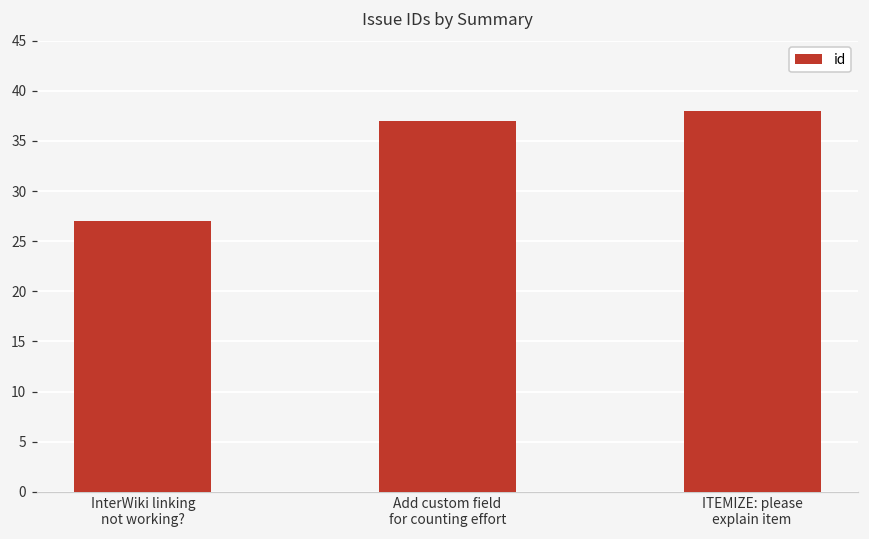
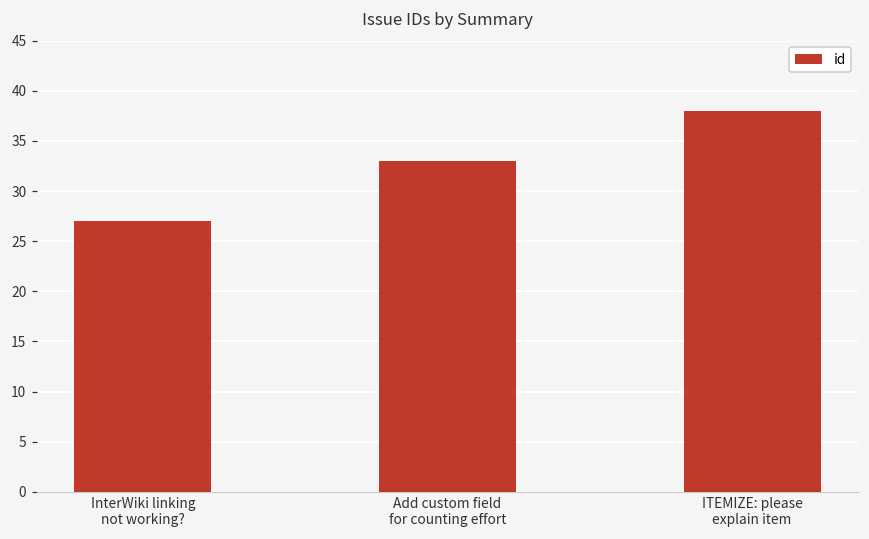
Add custom field for counting effort: 37 -> 33
